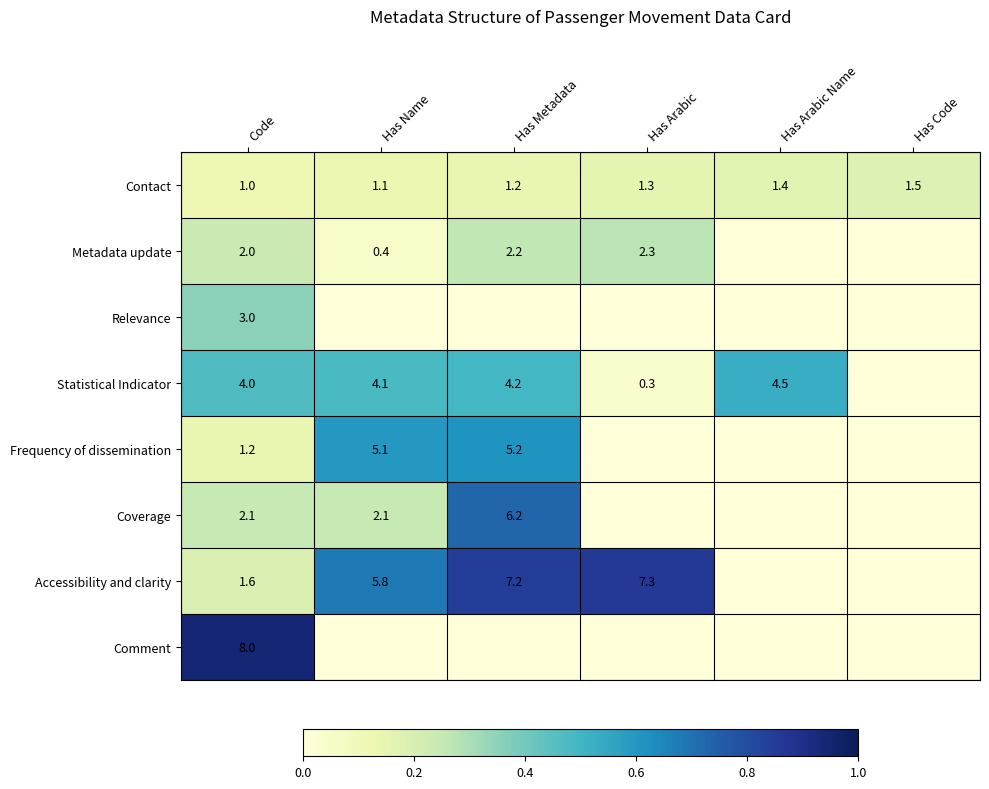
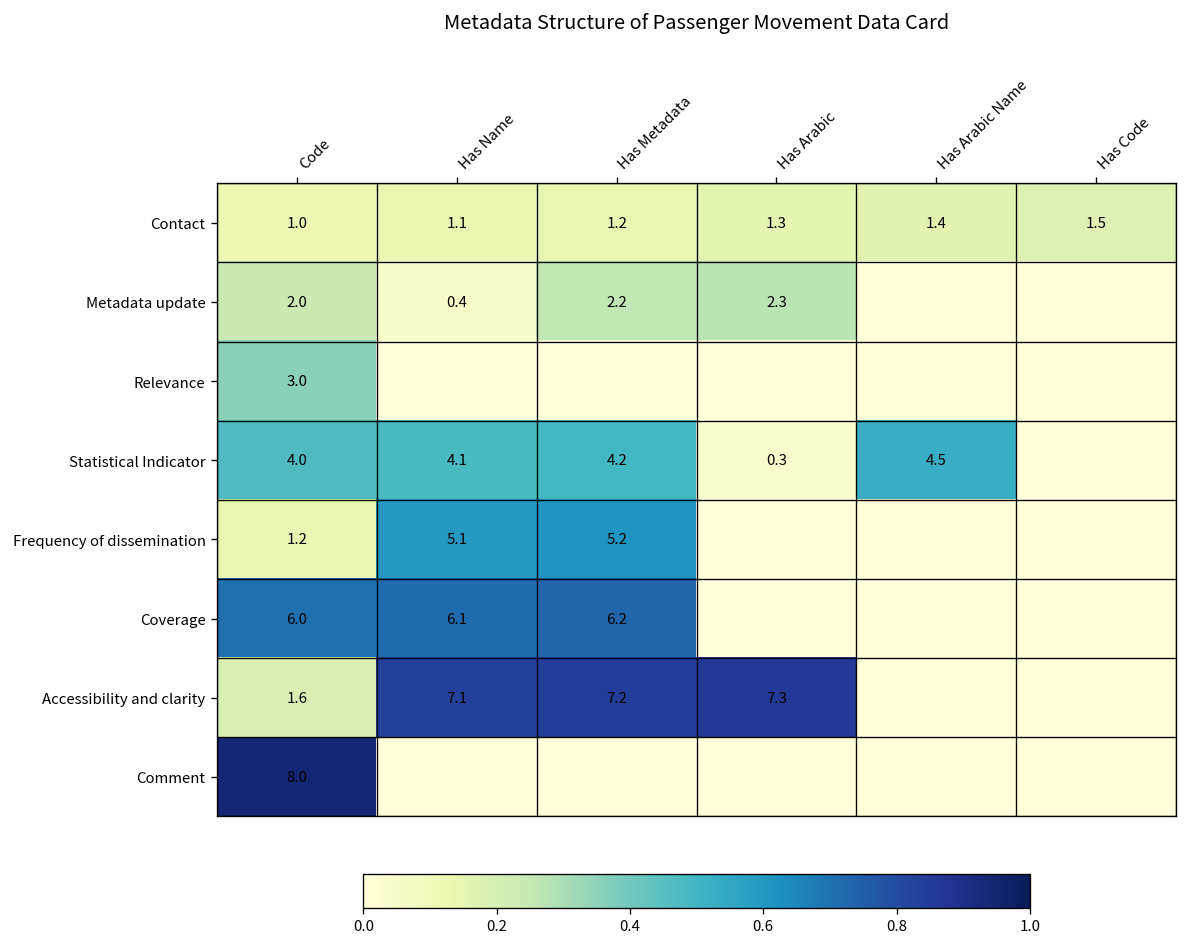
Coverage, Code: 2.1 -> 6.0
Coverage, Has Name: 2.1 -> 6.1
Accessibility and clarity, Has Name: 5.8 -> 7.1
